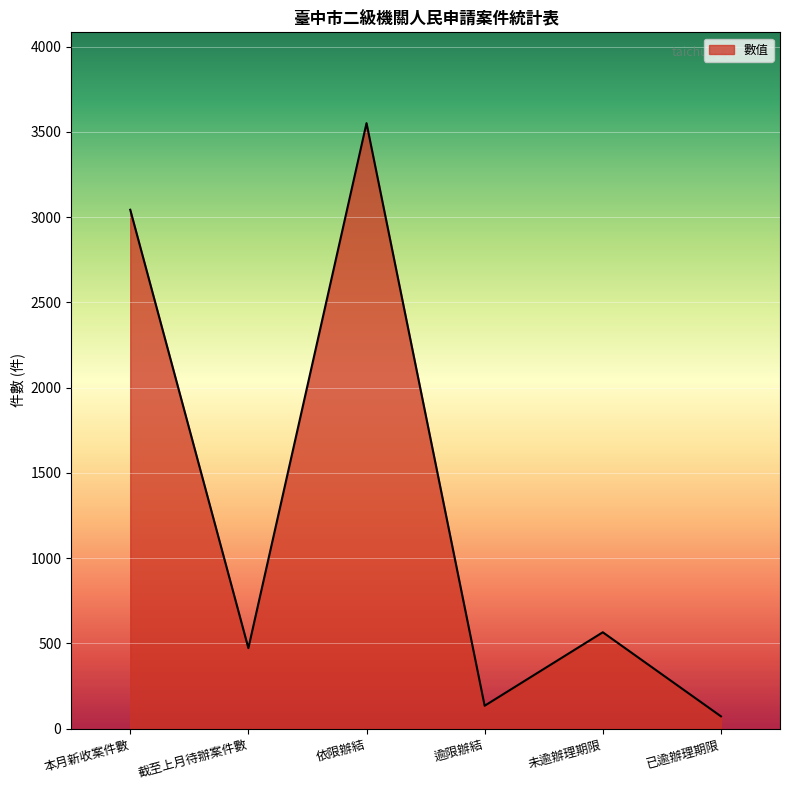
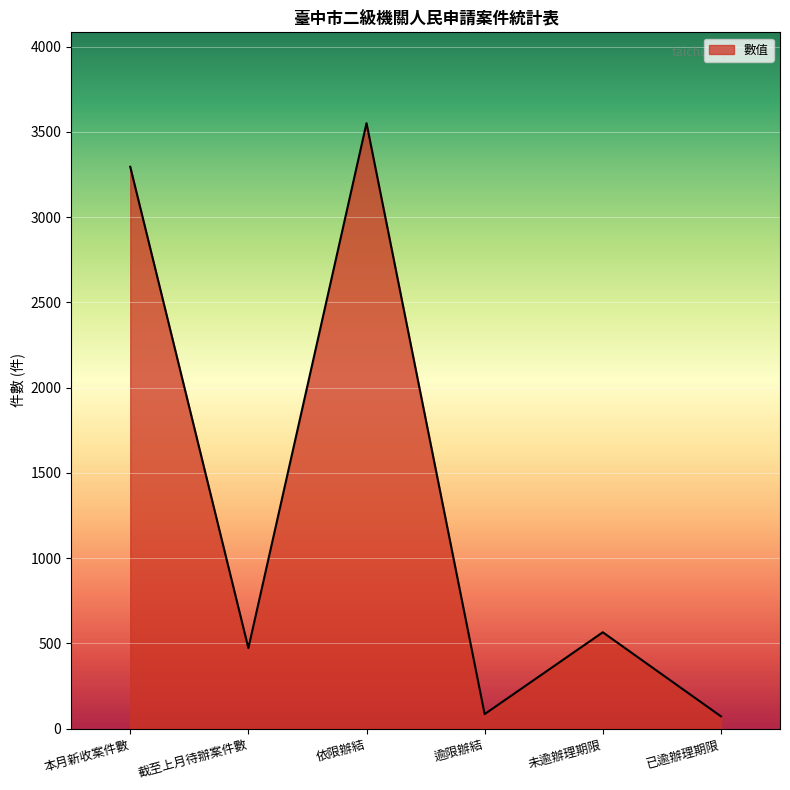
本月新收案件數: 3040 -> 3300
逾限辦結: 130 -> 90
